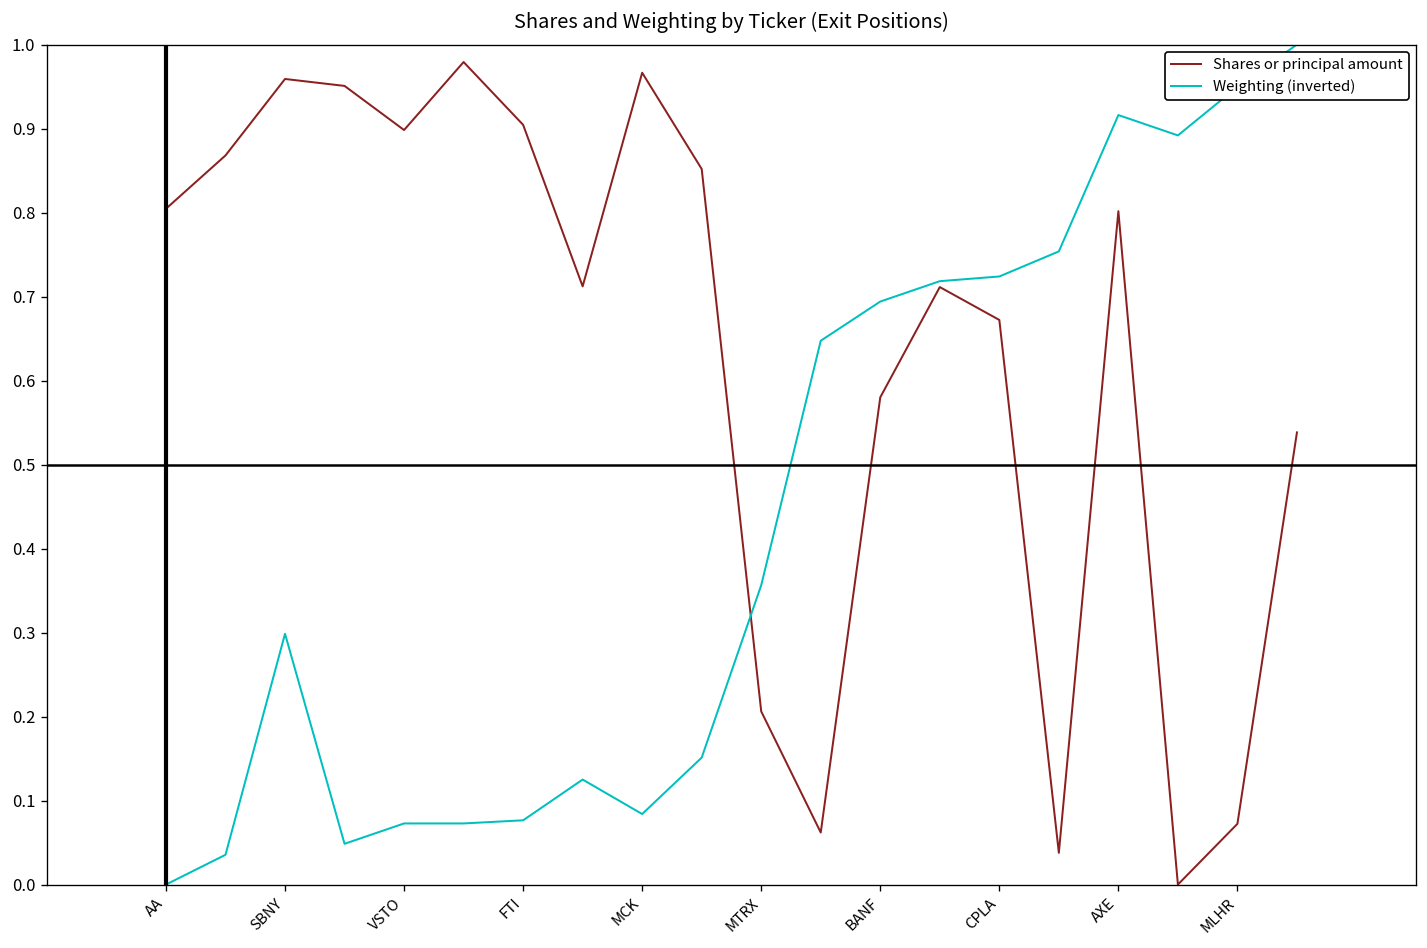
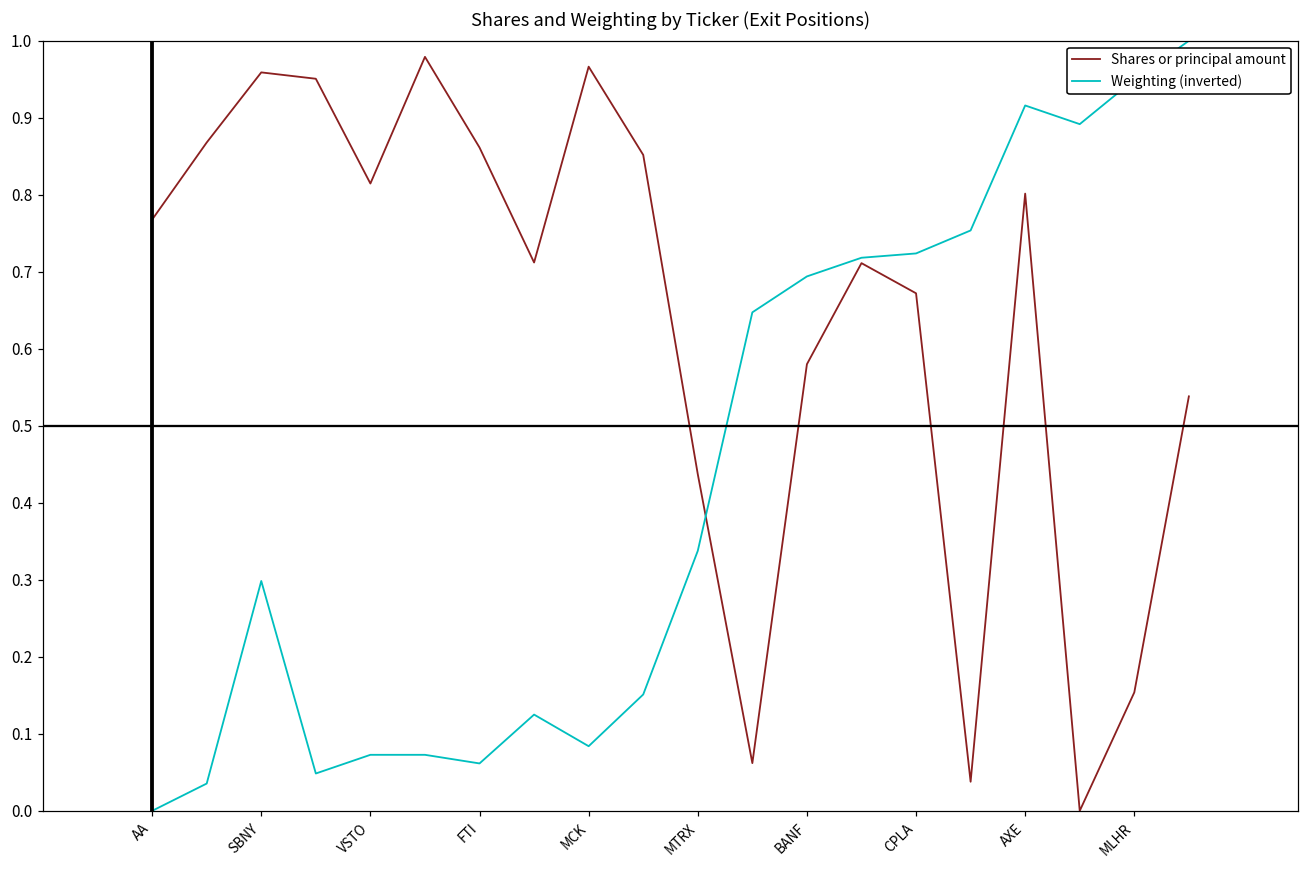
Shares or principal amount, AA: 0.80 -> 0.77
Shares or principal amount, VSTO: 0.90 -> 0.81
Shares or principal amount, FTI: 0.90 -> 0.86
Weighting (inverted), FTI: 0.08 -> 0.06
Shares or principal amount, MTRX: 0.21 -> 0.44
Weighting (inverted), MTRX: 0.36 -> 0.34
Shares or principal amount, MLHR: 0.07 -> 0.15
